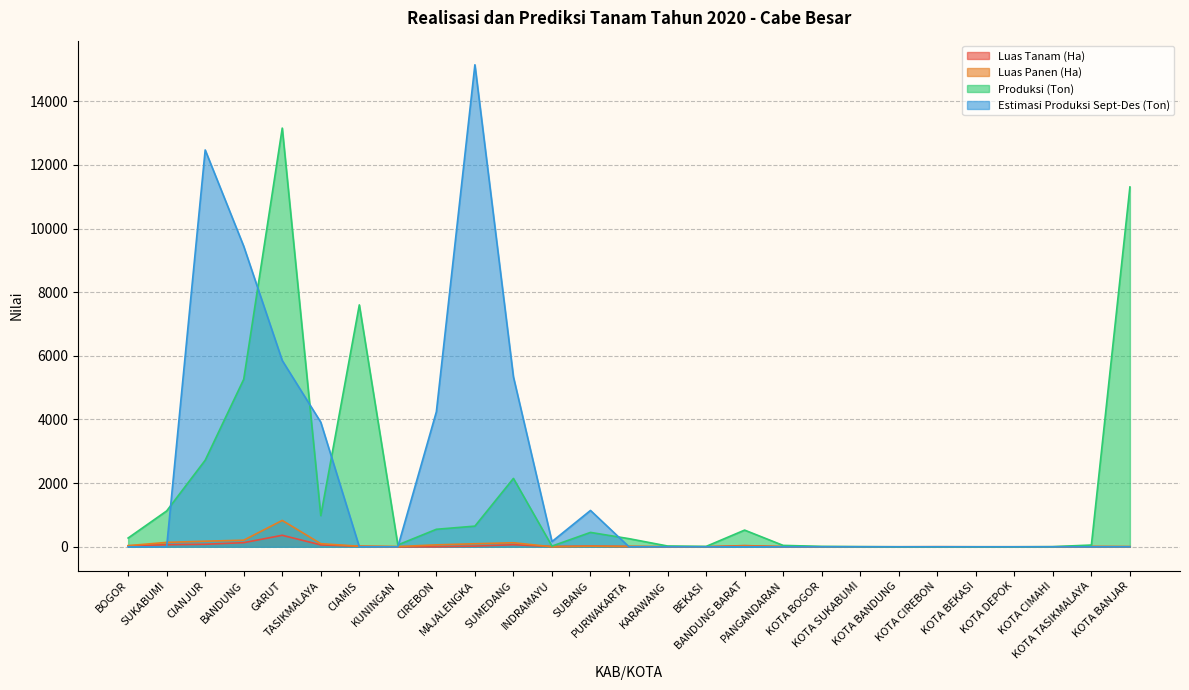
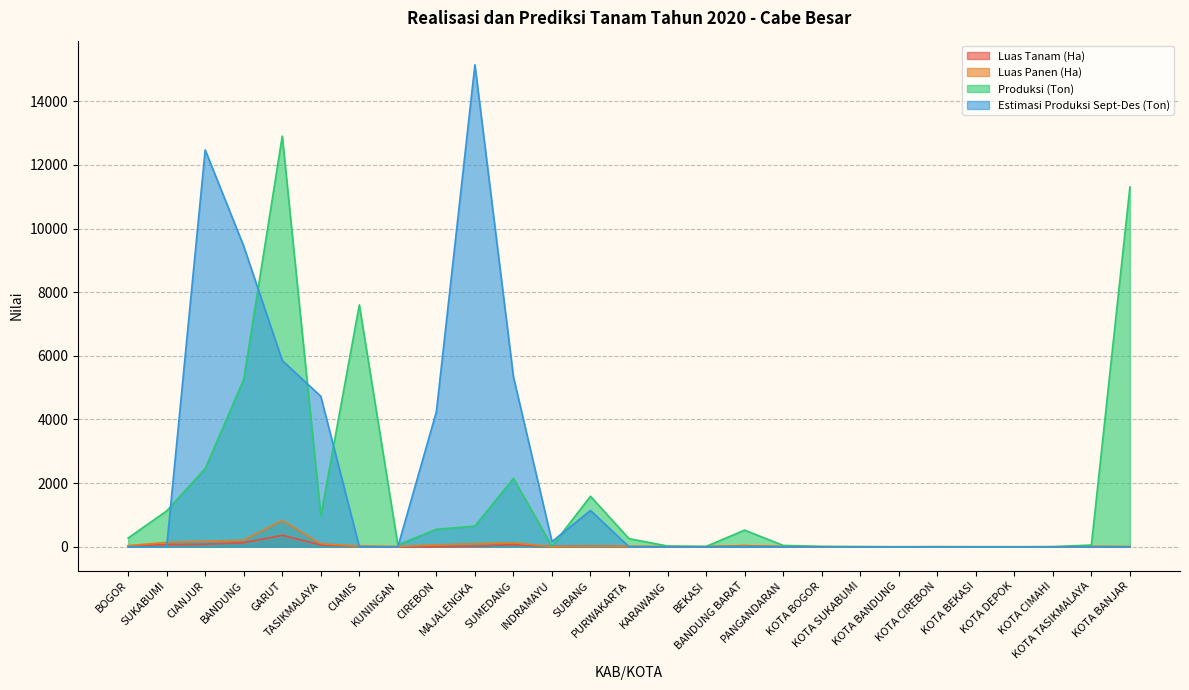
Produksi (Ton), CIANJUR: 2700 -> 2500
Produksi (Ton), GARUT: 13200 -> 12900
Estimasi Produksi Sept-Des (Ton), TASIKMALAYA: 3900 -> 4700
Produksi (Ton), SUBANG: 500 -> 1600
